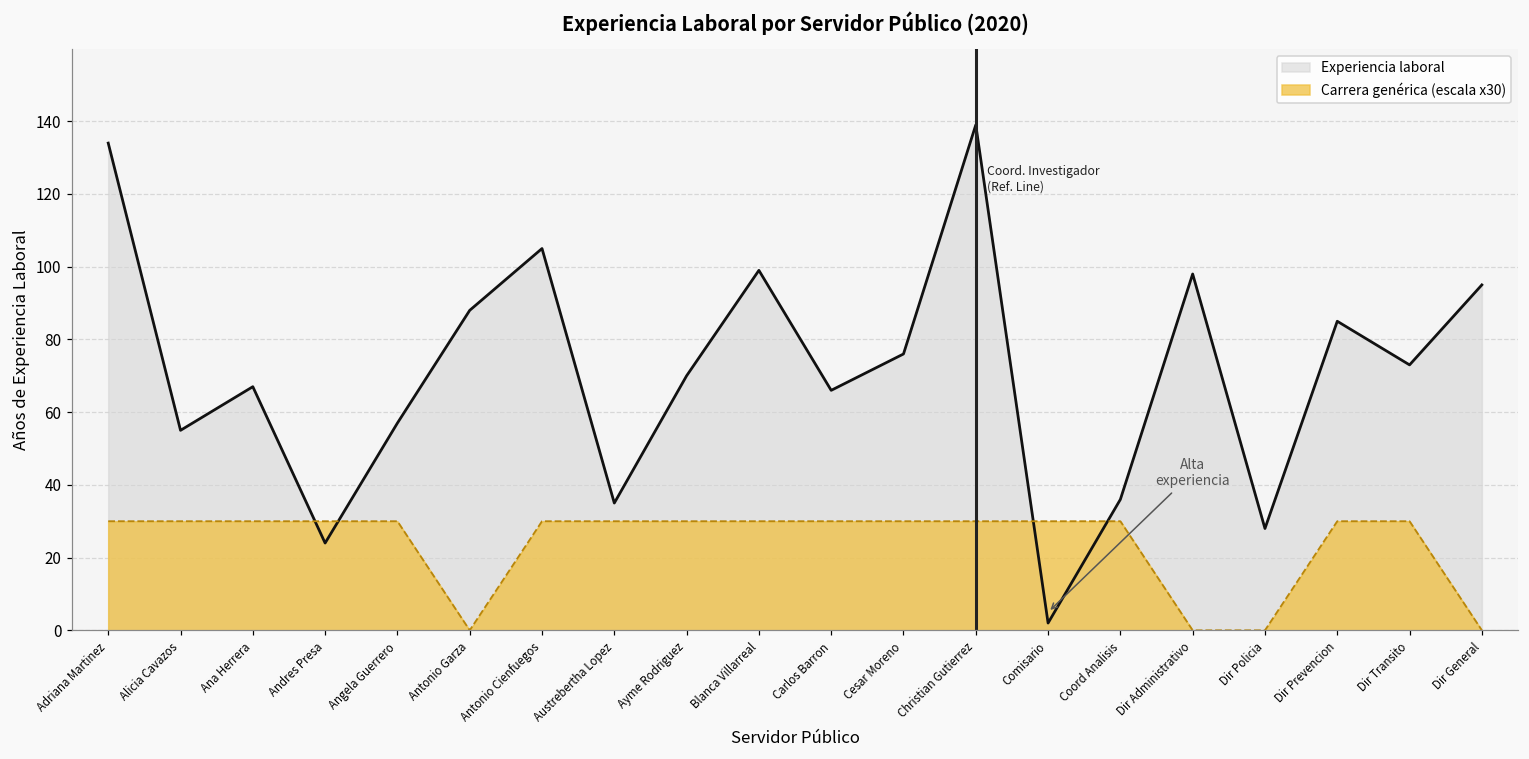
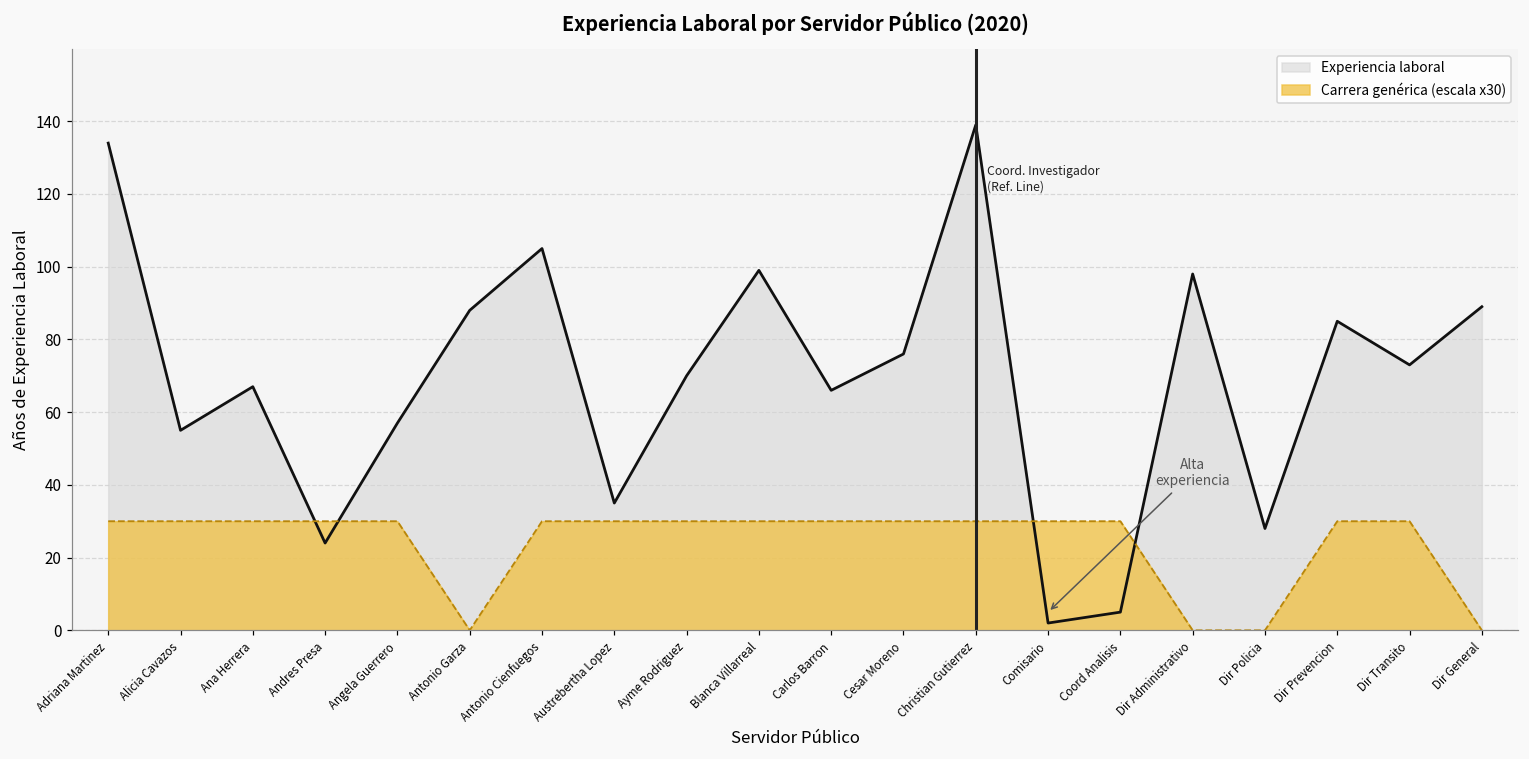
Experiencia laboral, Coord Analisis: 36 -> 5
Experiencia laboral, Dir General: 95 -> 89
